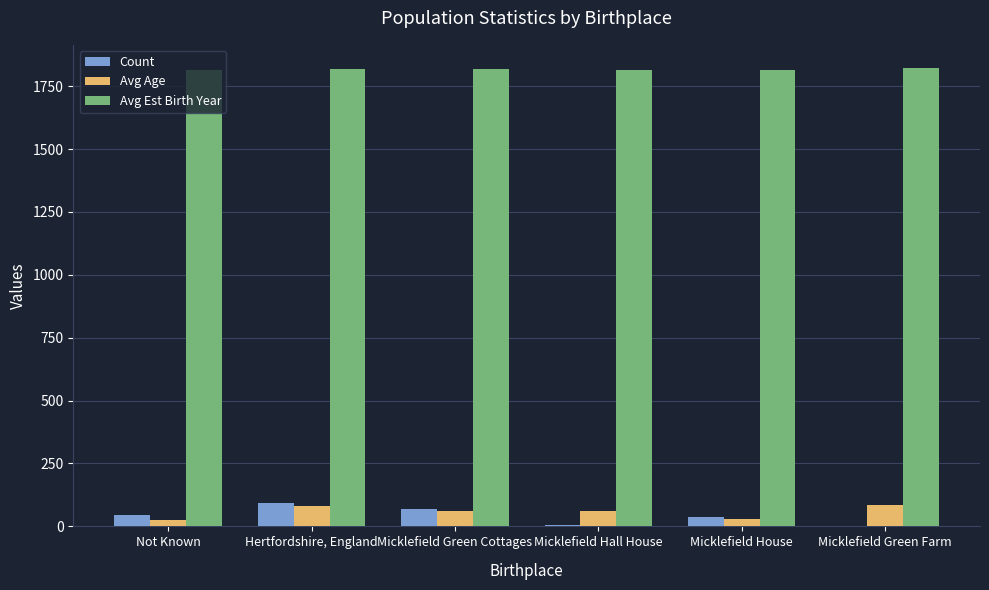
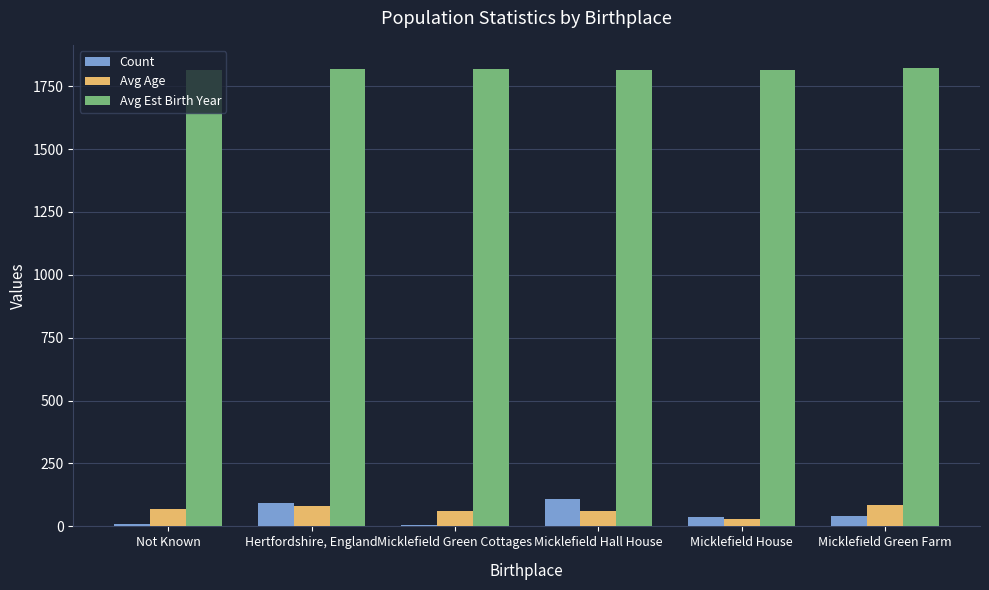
Count, Not Known: 40 -> 10
Avg Age, Not Known: 30 -> 70
Count, Micklefield Green Cottages: 70 -> 10
Count, Micklefield Hall House: 10 -> 110
Count, Micklefield Green Farm: 0 -> 40
